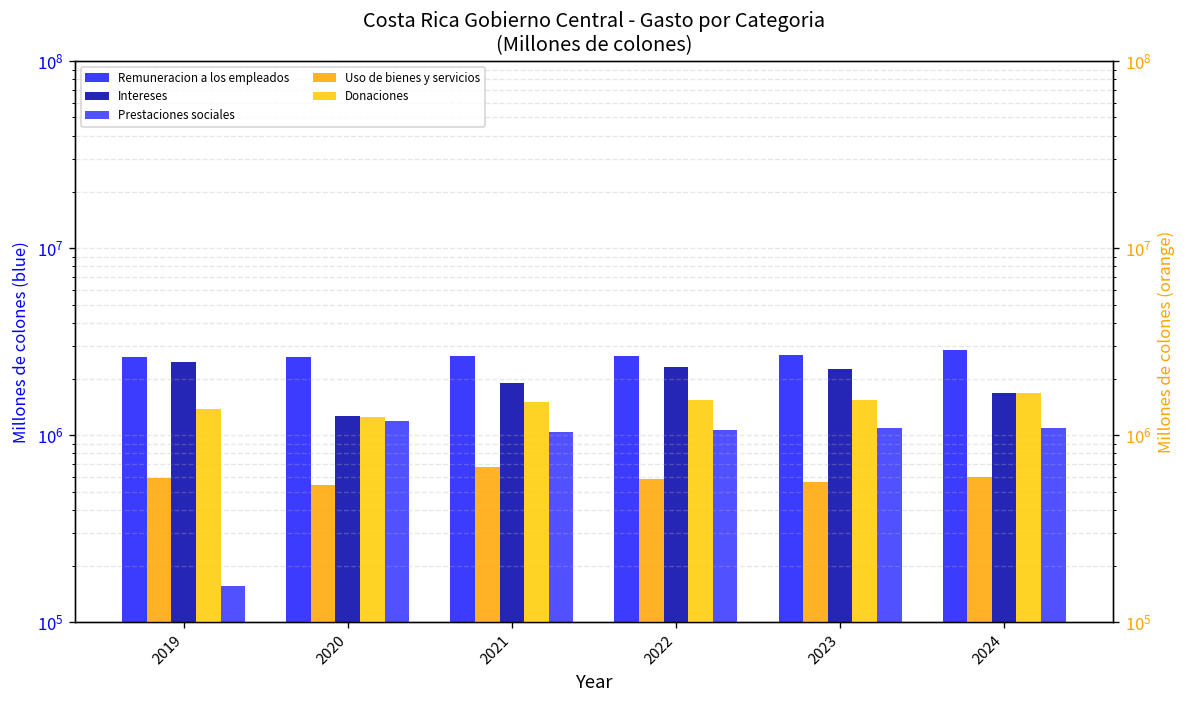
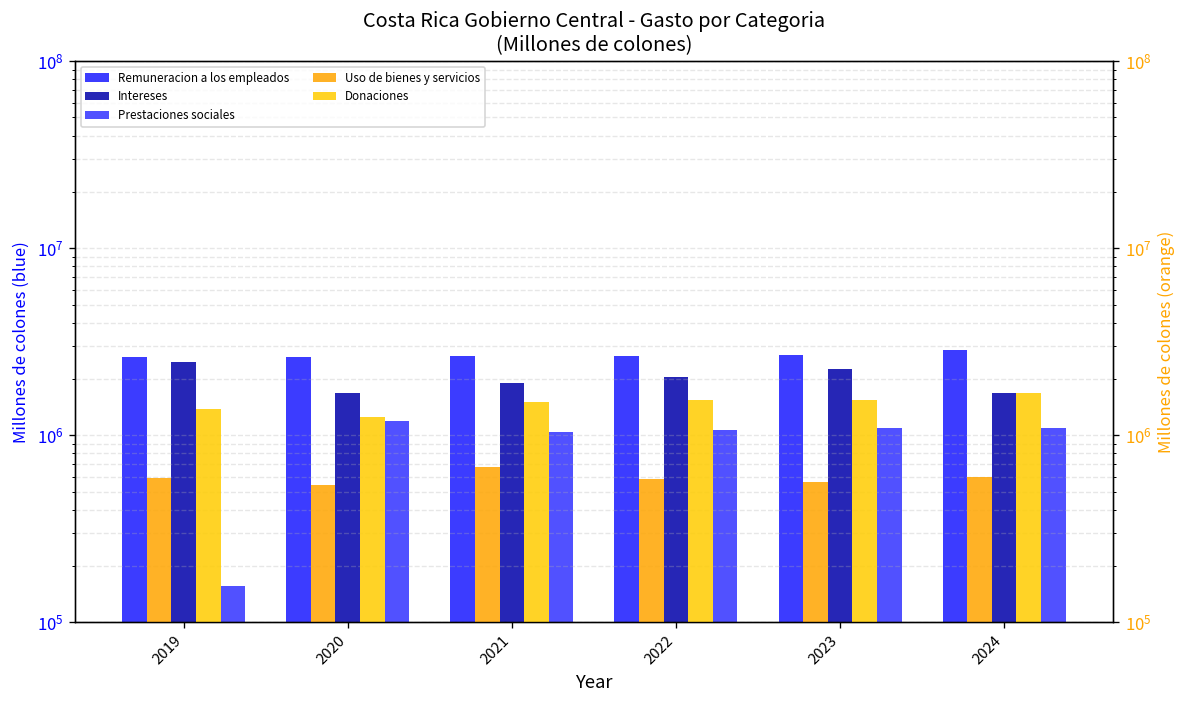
Intereses, 2020: 1300000 -> 1700000
Intereses, 2022: 2300000 -> 2000000
